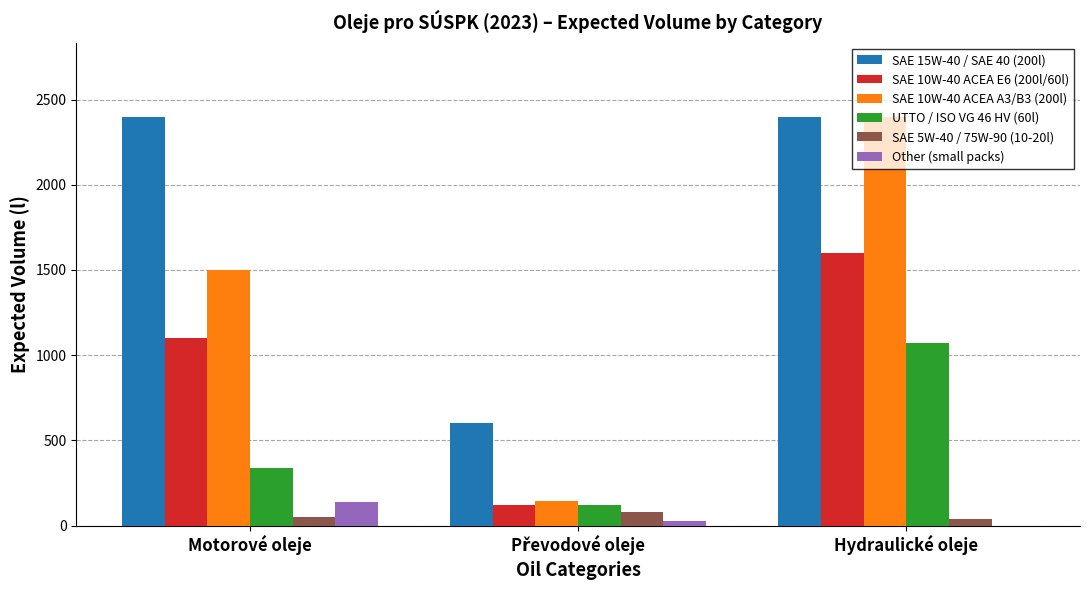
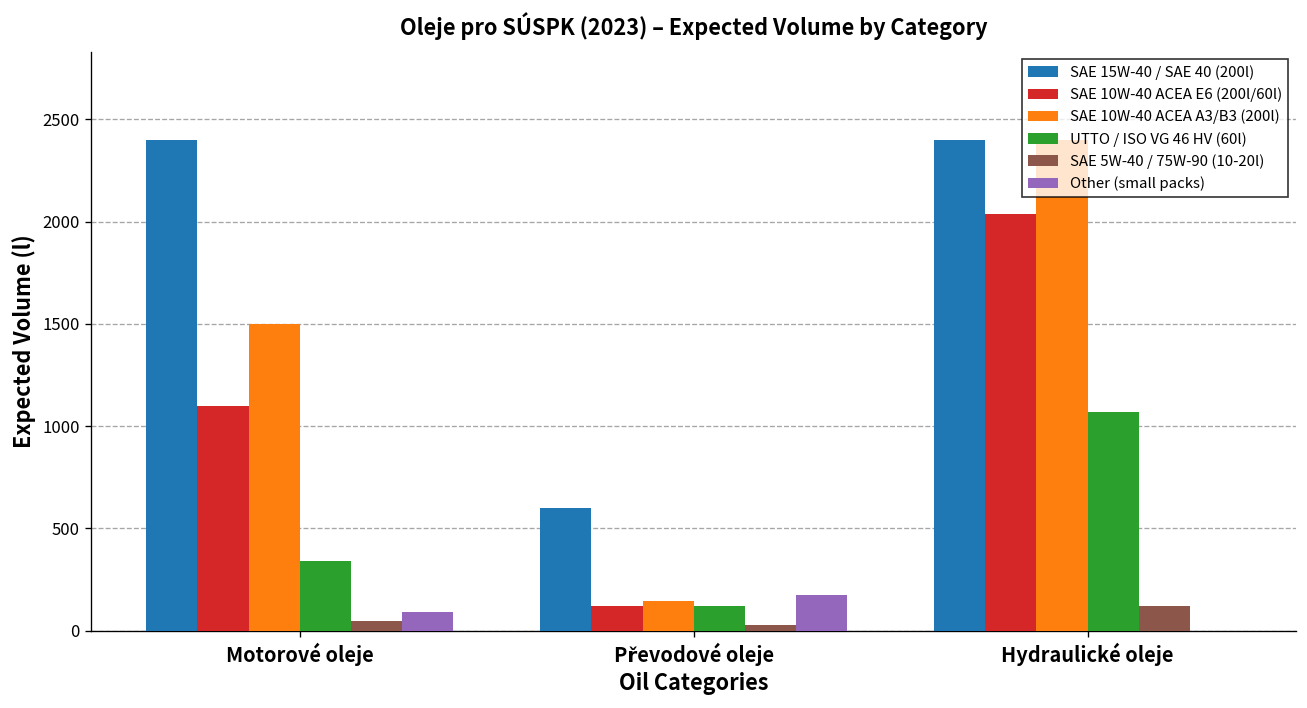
Other (small packs), Motorové oleje: 140 -> 90
SAE 5W-40 / 75W-90 (10-20l), Převodové oleje: 80 -> 30
Other (small packs), Převodové oleje: 30 -> 180
SAE 10W-40 ACEA E6 (200l/60l), Hydraulické oleje: 1600 -> 2040
SAE 5W-40 / 75W-90 (10-20l), Hydraulické oleje: 40 -> 120
